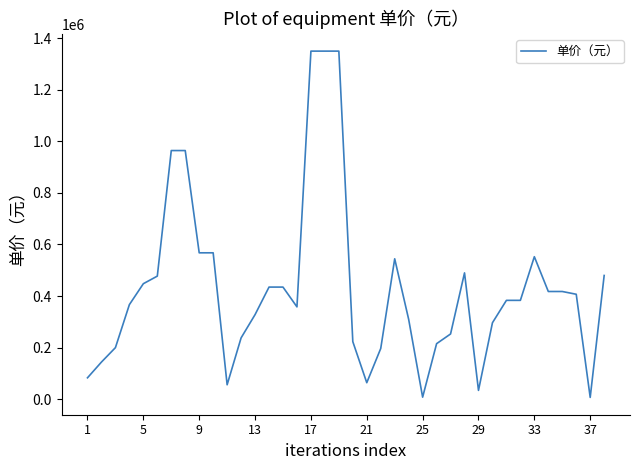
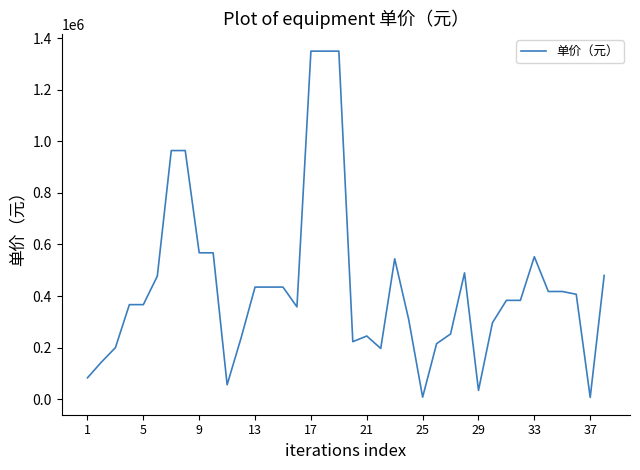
5: 450000 -> 370000
13: 330000 -> 440000
21: 60000 -> 250000
